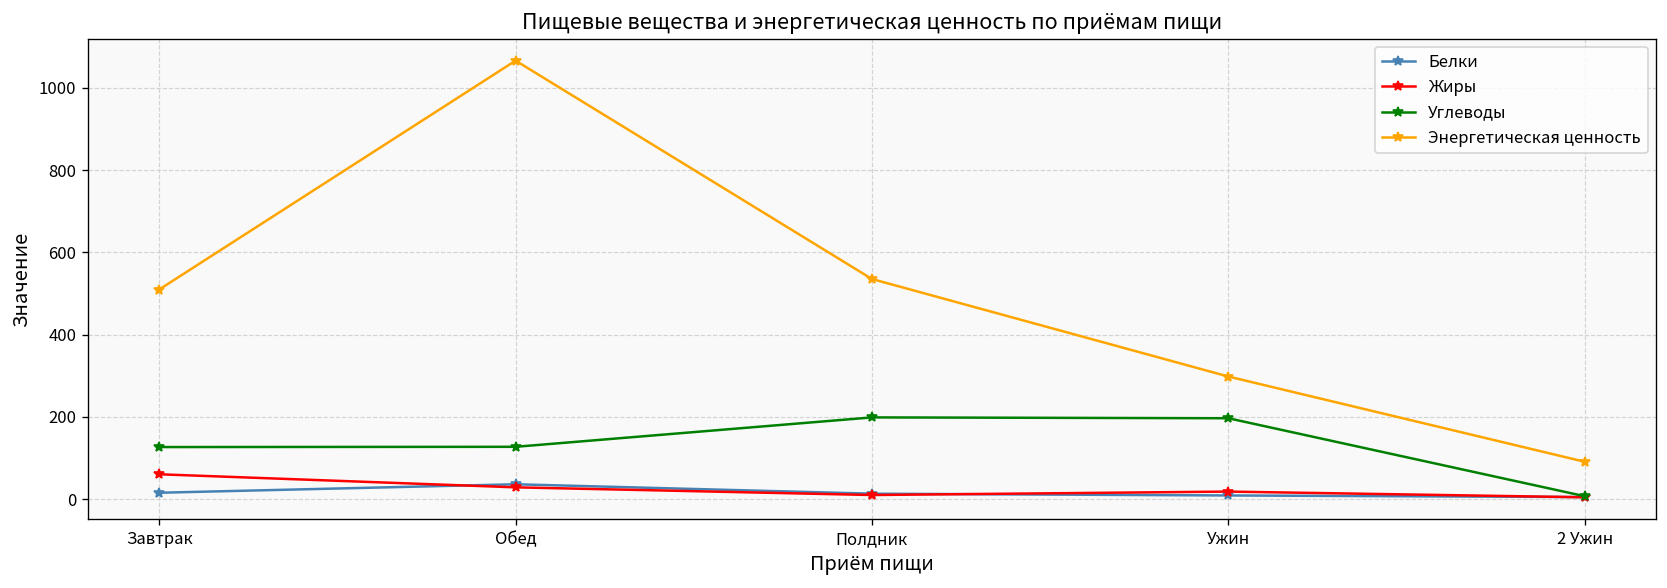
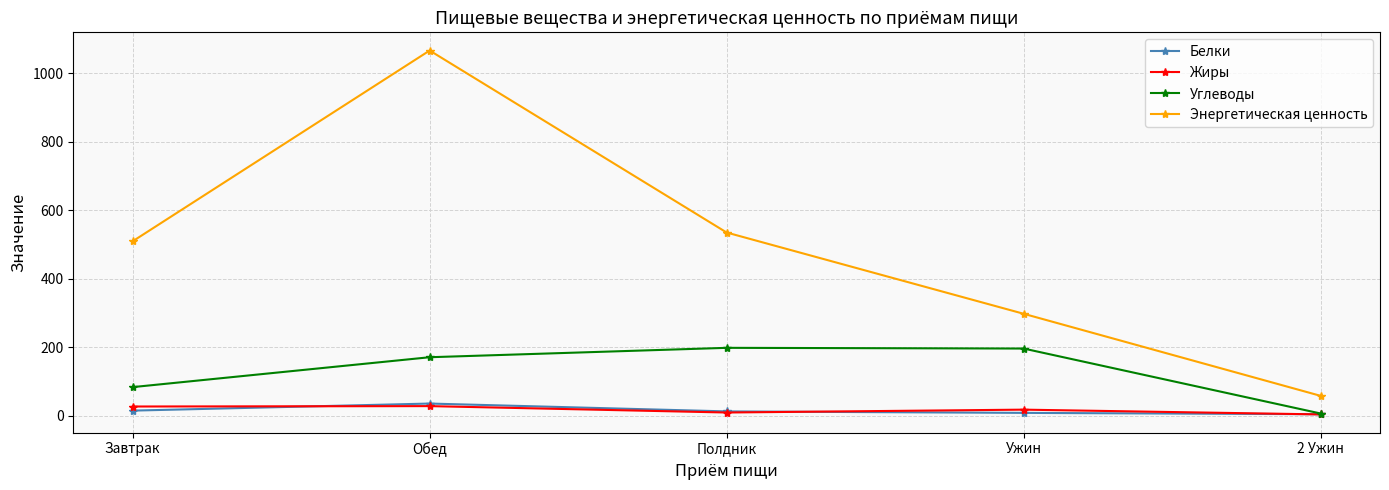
Жиры, Завтрак: 60 -> 30
Углеводы, Завтрак: 130 -> 80
Углеводы, Обед: 130 -> 170
Энергетическая ценность, 2 Ужин: 90 -> 60
